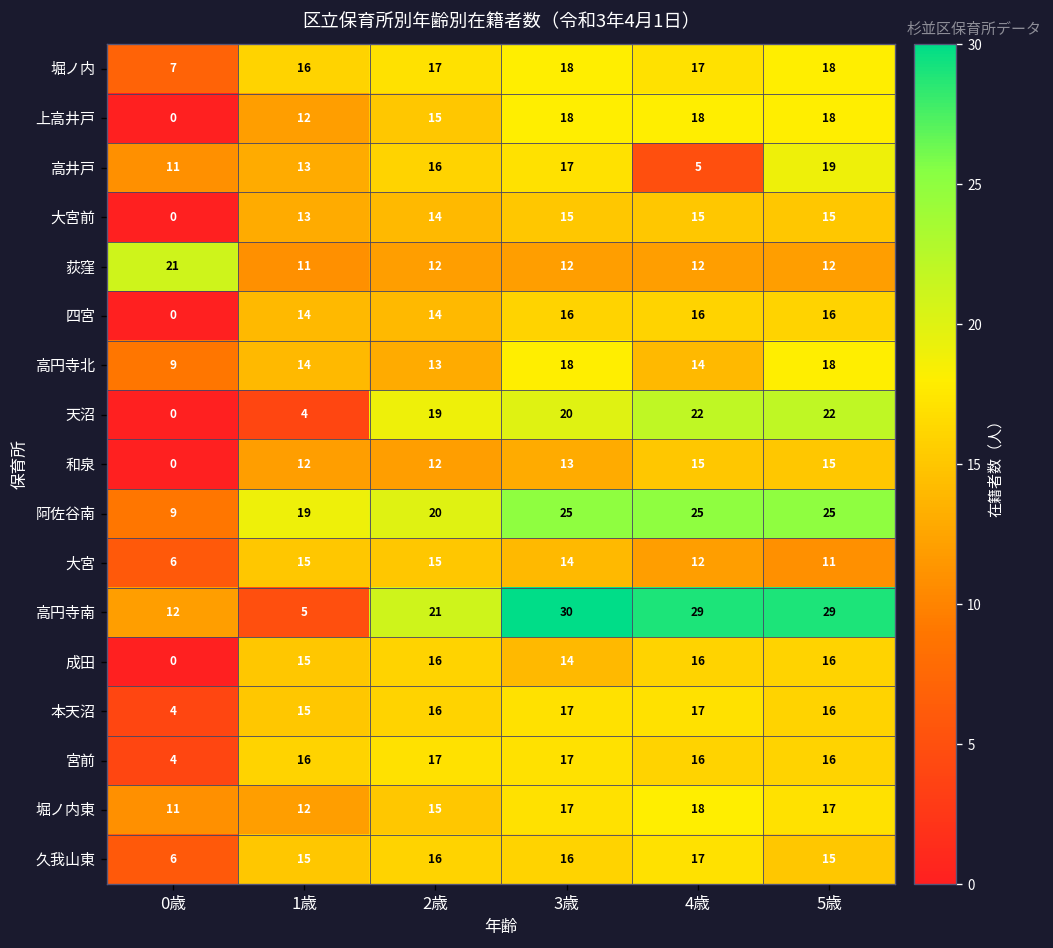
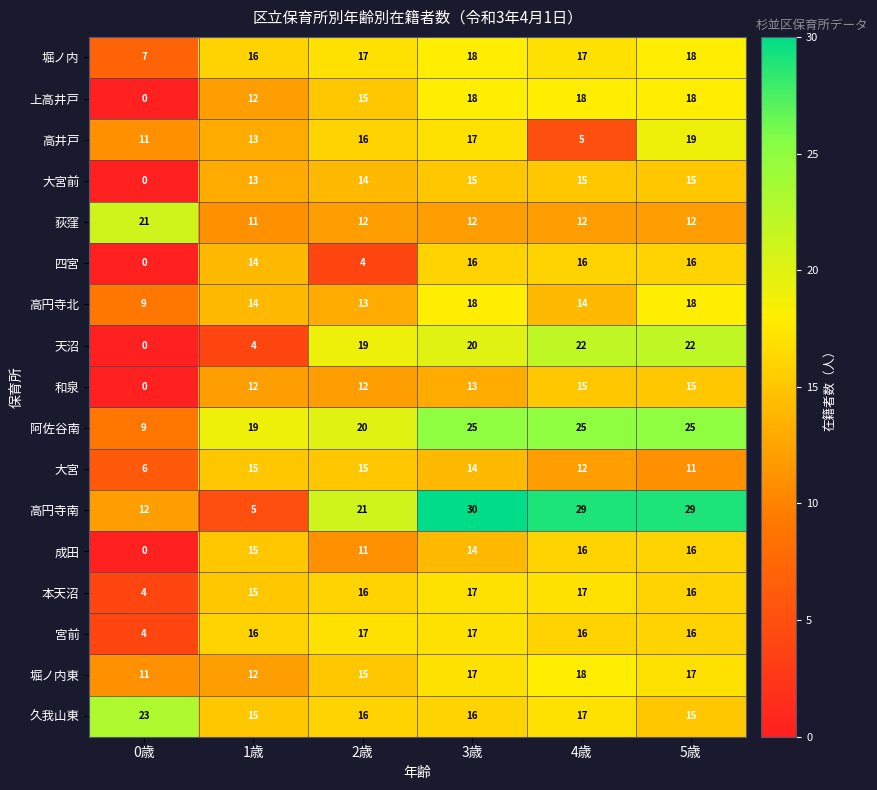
四宮, 2歳: 14 -> 4
成田, 2歳: 16 -> 11
久我山東, 0歳: 6 -> 23
